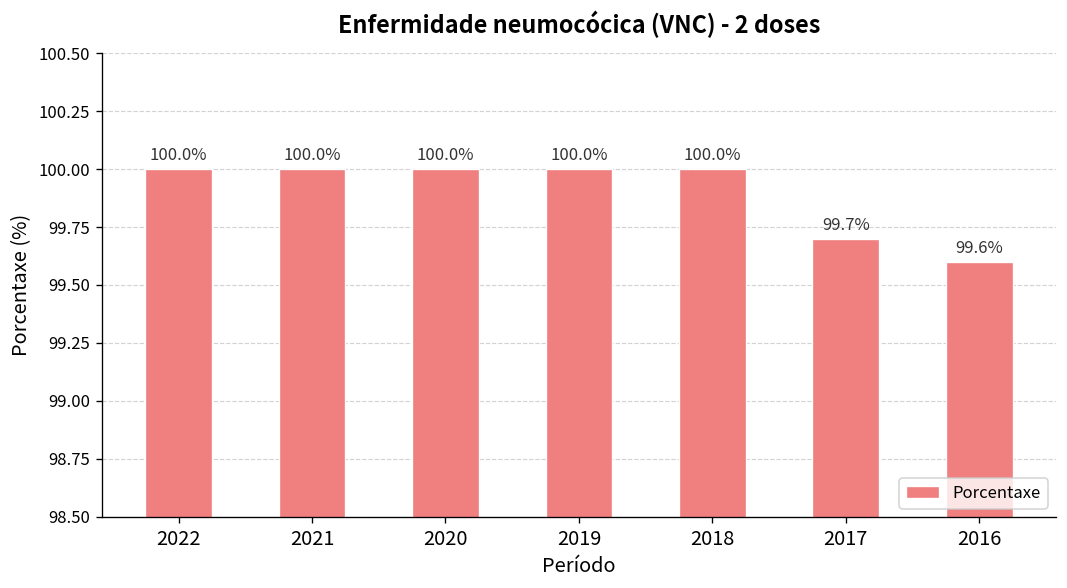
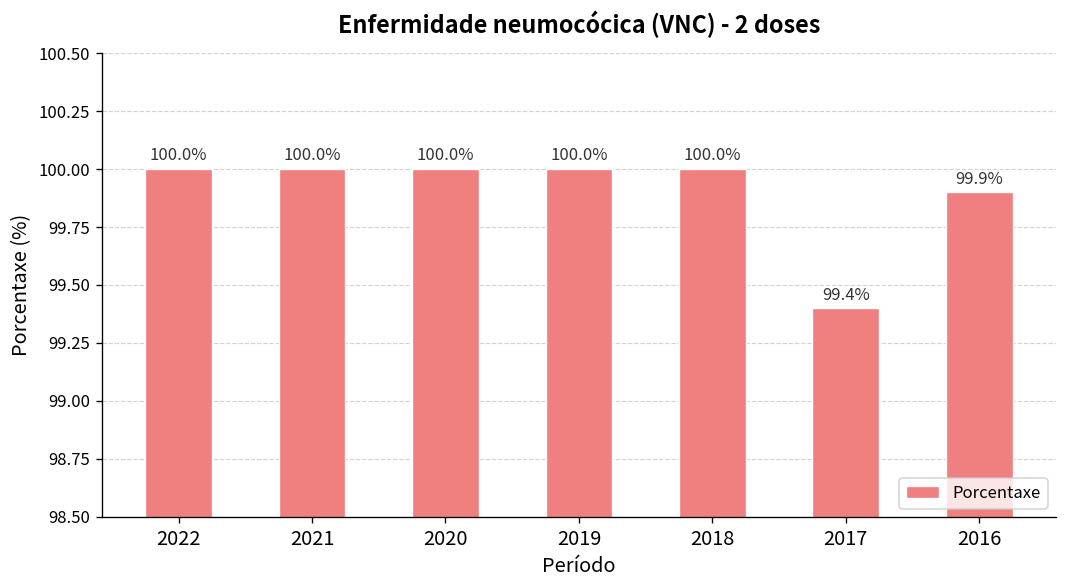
2017: 99.7% -> 99.4%
2016: 99.6% -> 99.9%
